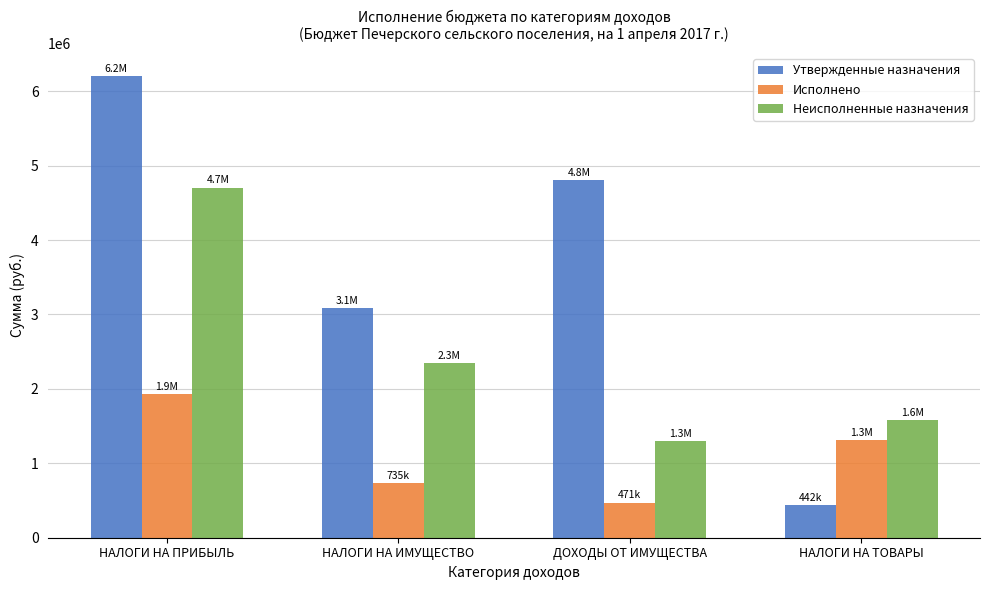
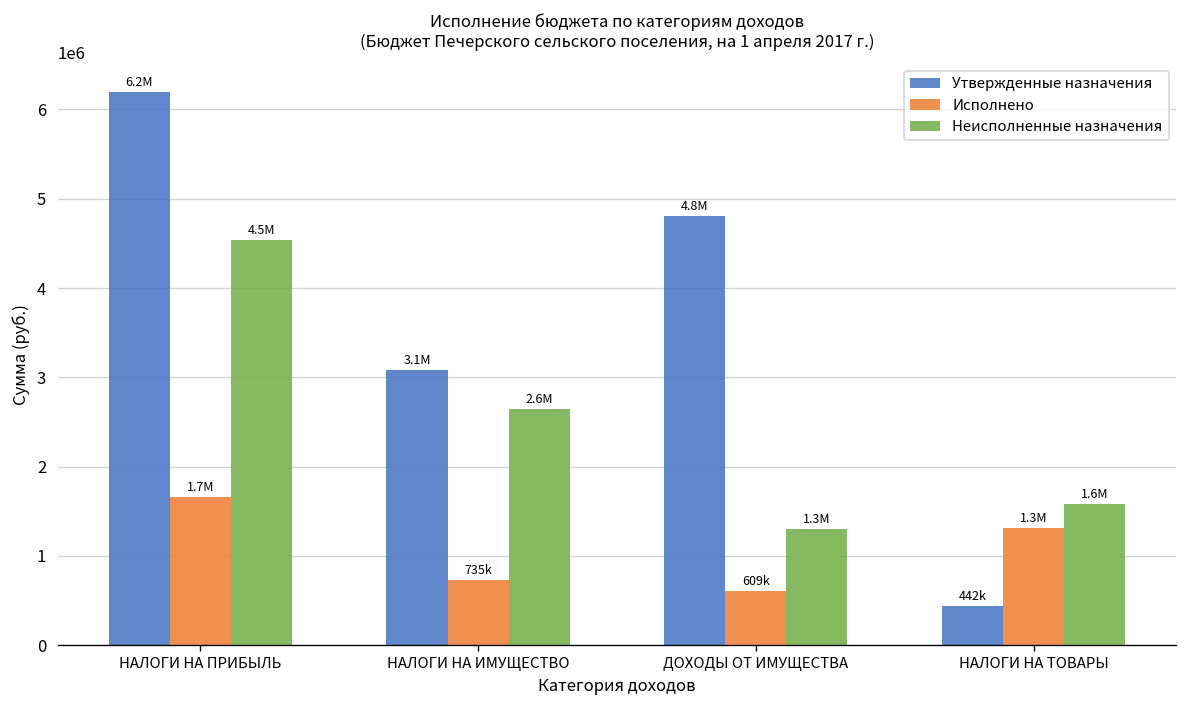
Исполнено, НАЛОГИ НА ПРИБЫЛЬ: 1.9M -> 1.7M
Неисполненные назначения, НАЛОГИ НА ПРИБЫЛЬ: 4.7M -> 4.5M
Неисполненные назначения, НАЛОГИ НА ИМУЩЕСТВО: 2.3M -> 2.6M
Исполнено, ДОХОДЫ ОТ ИМУЩЕСТВА: 471k -> 609k
